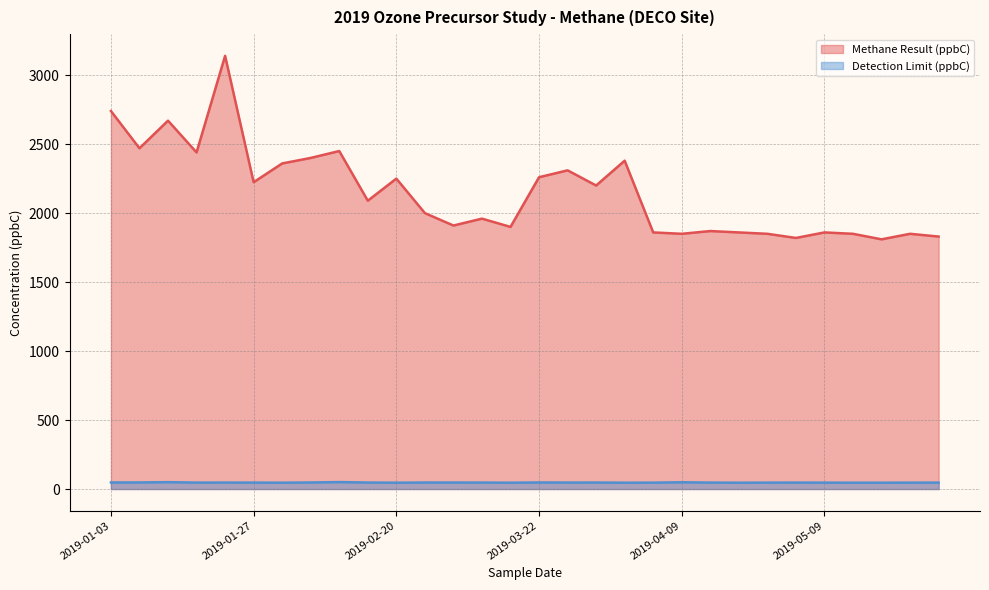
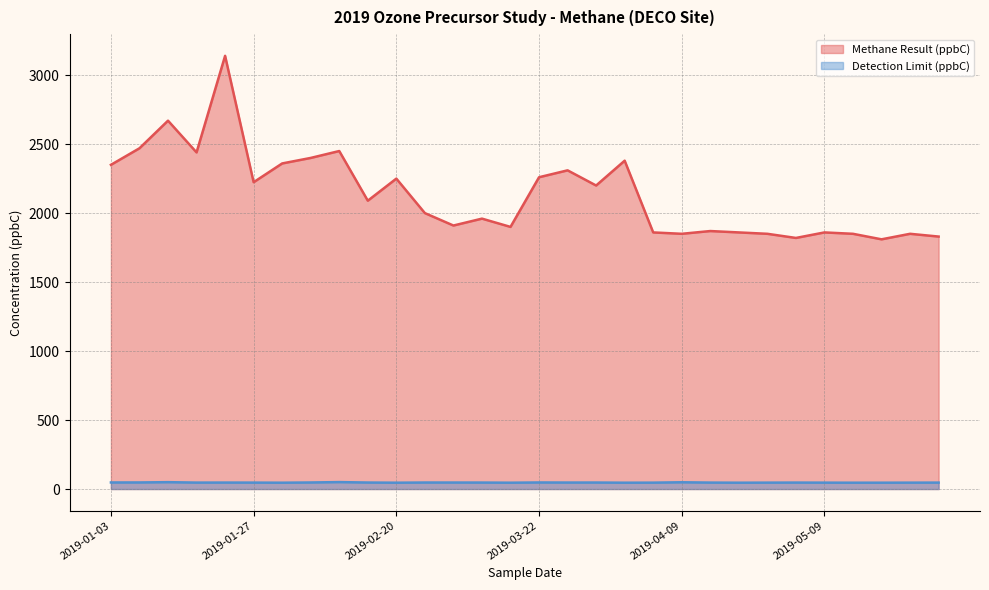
Methane Result (ppbC), 2019-01-03: 2740 -> 2350
